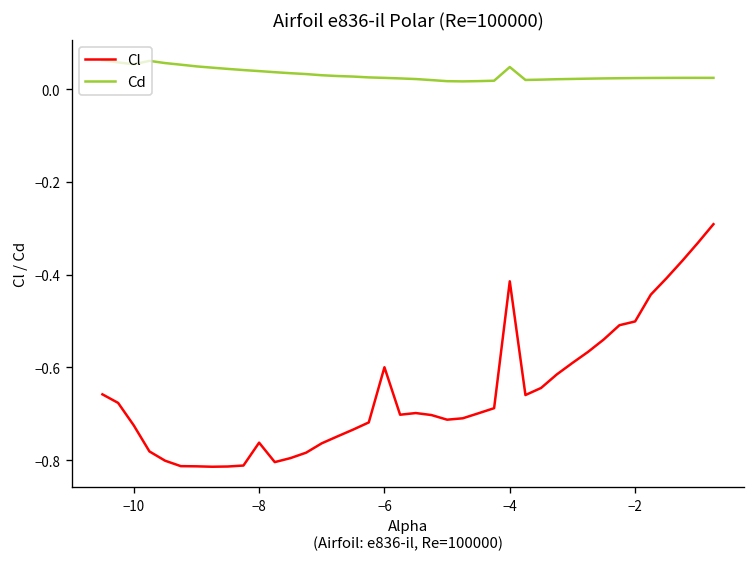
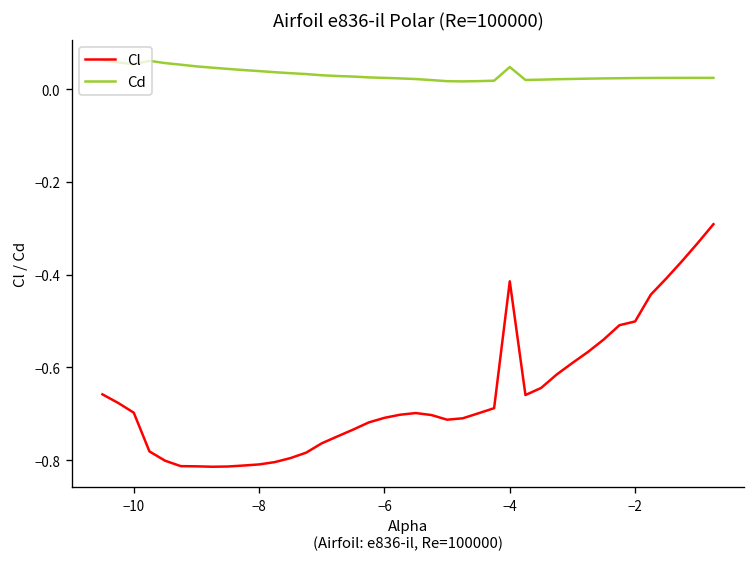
Cl, −10: -0.72 -> -0.70
Cl, −8: -0.76 -> -0.81
Cl, −6: -0.60 -> -0.71
